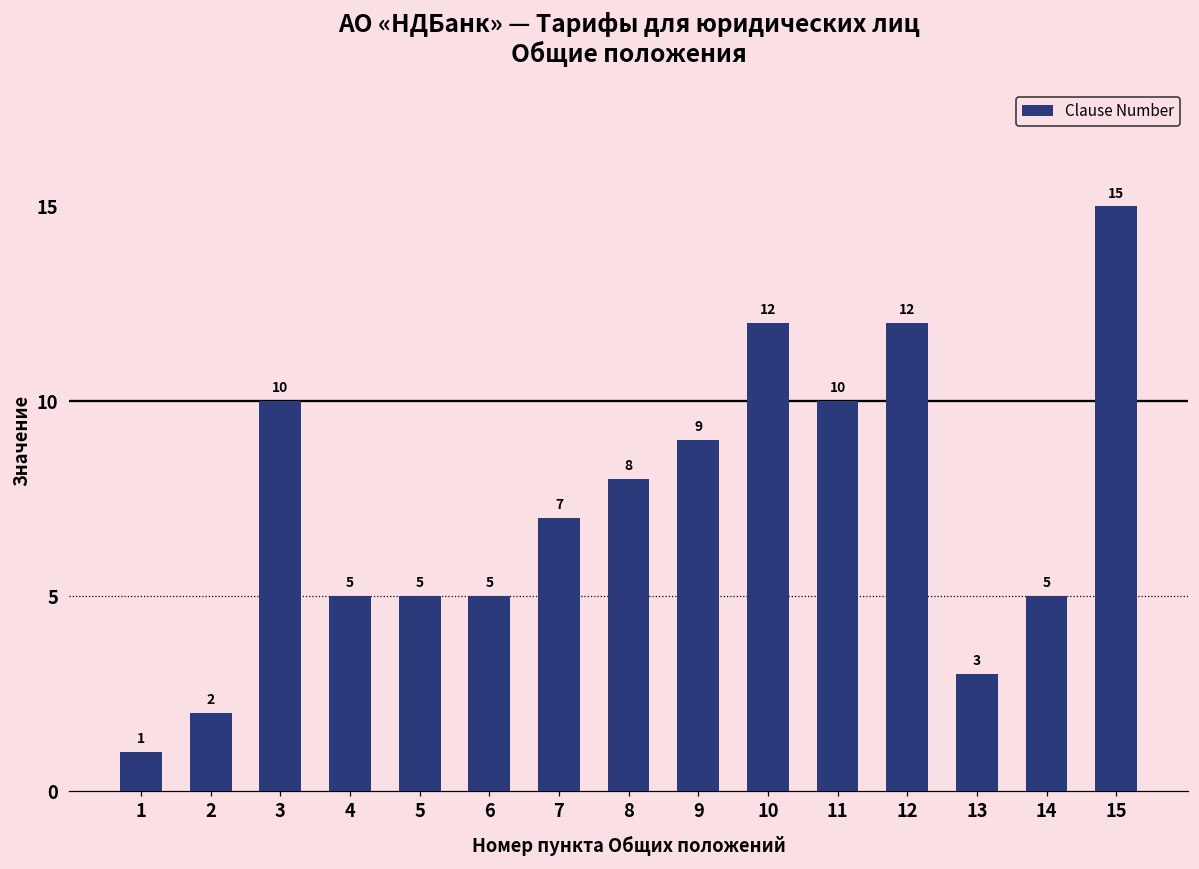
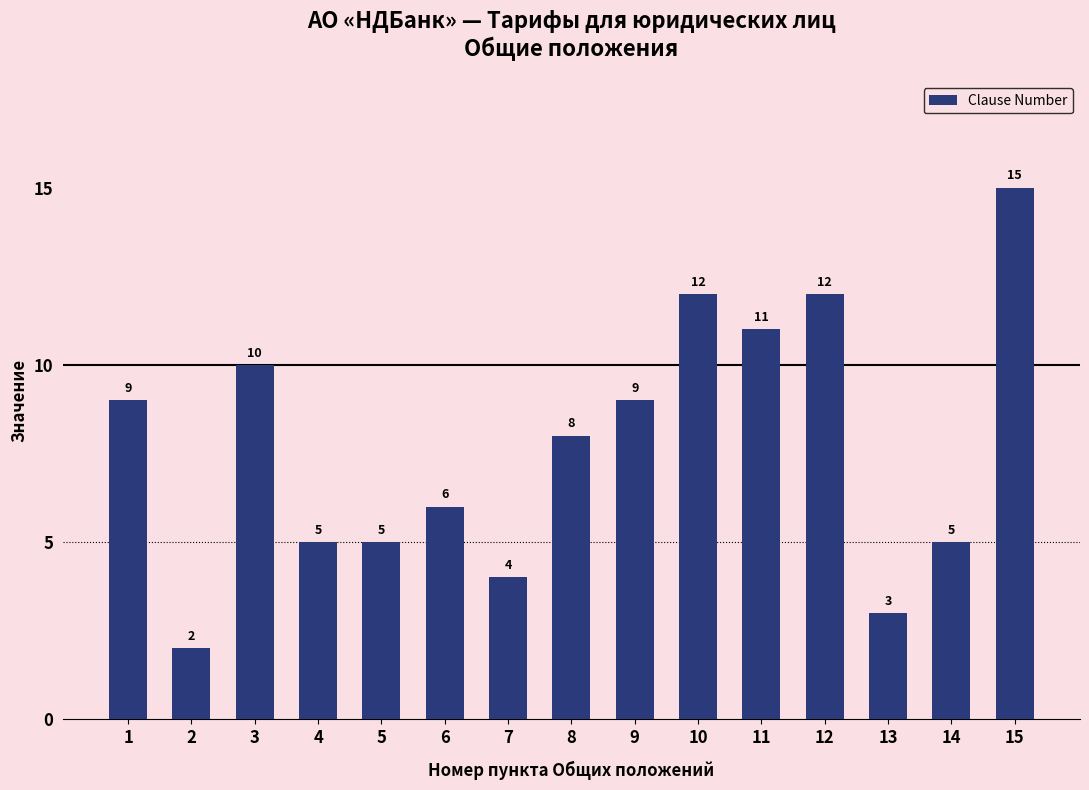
1: 1 -> 9
6: 5 -> 6
7: 7 -> 4
11: 10 -> 11
